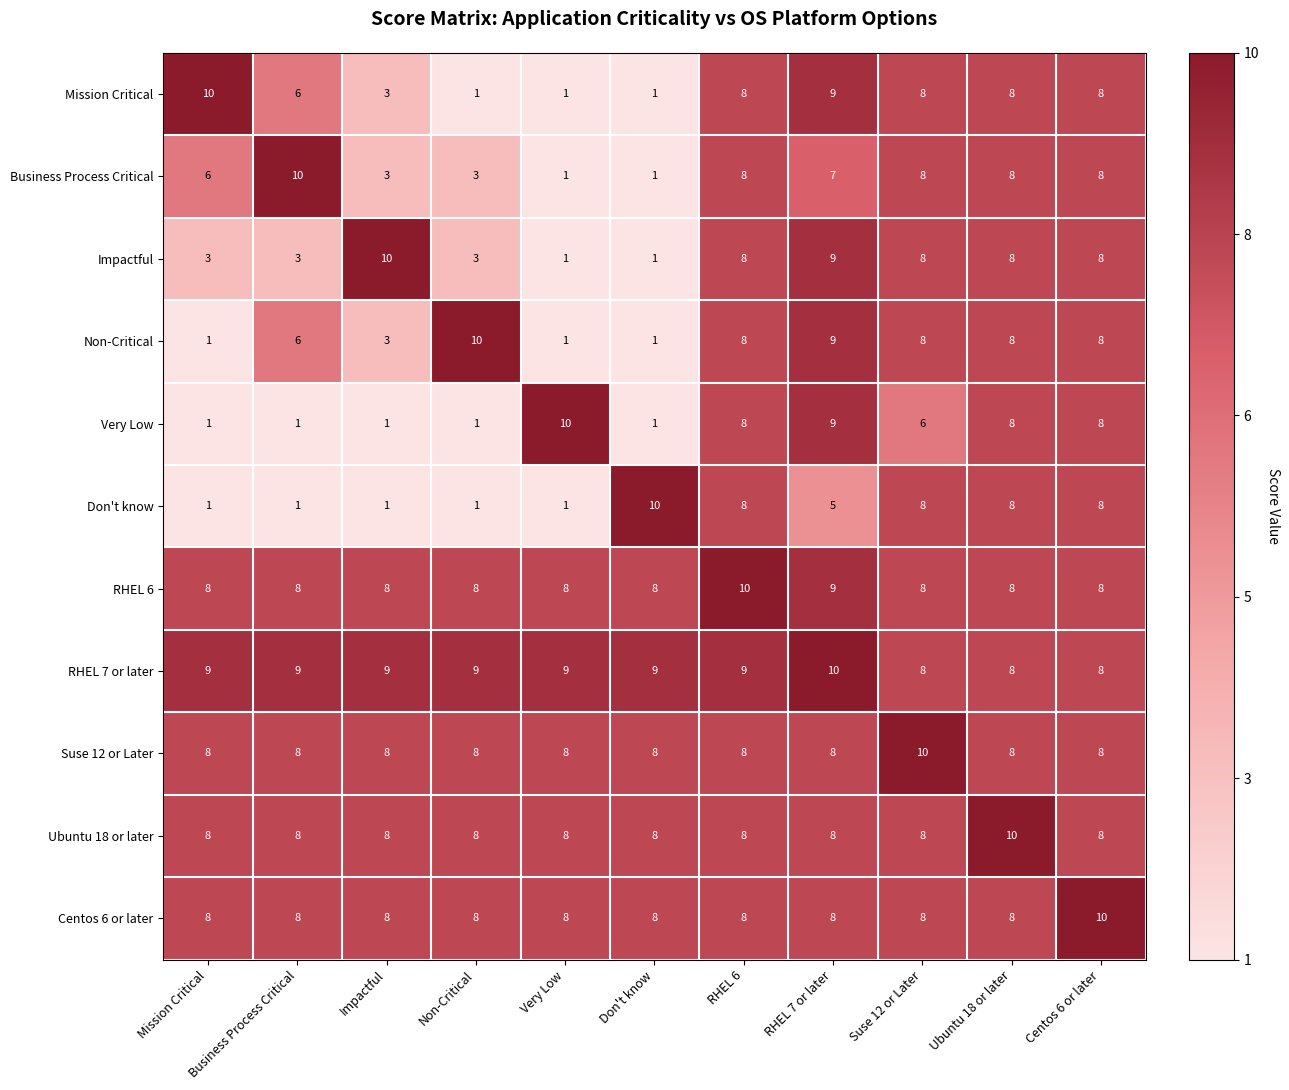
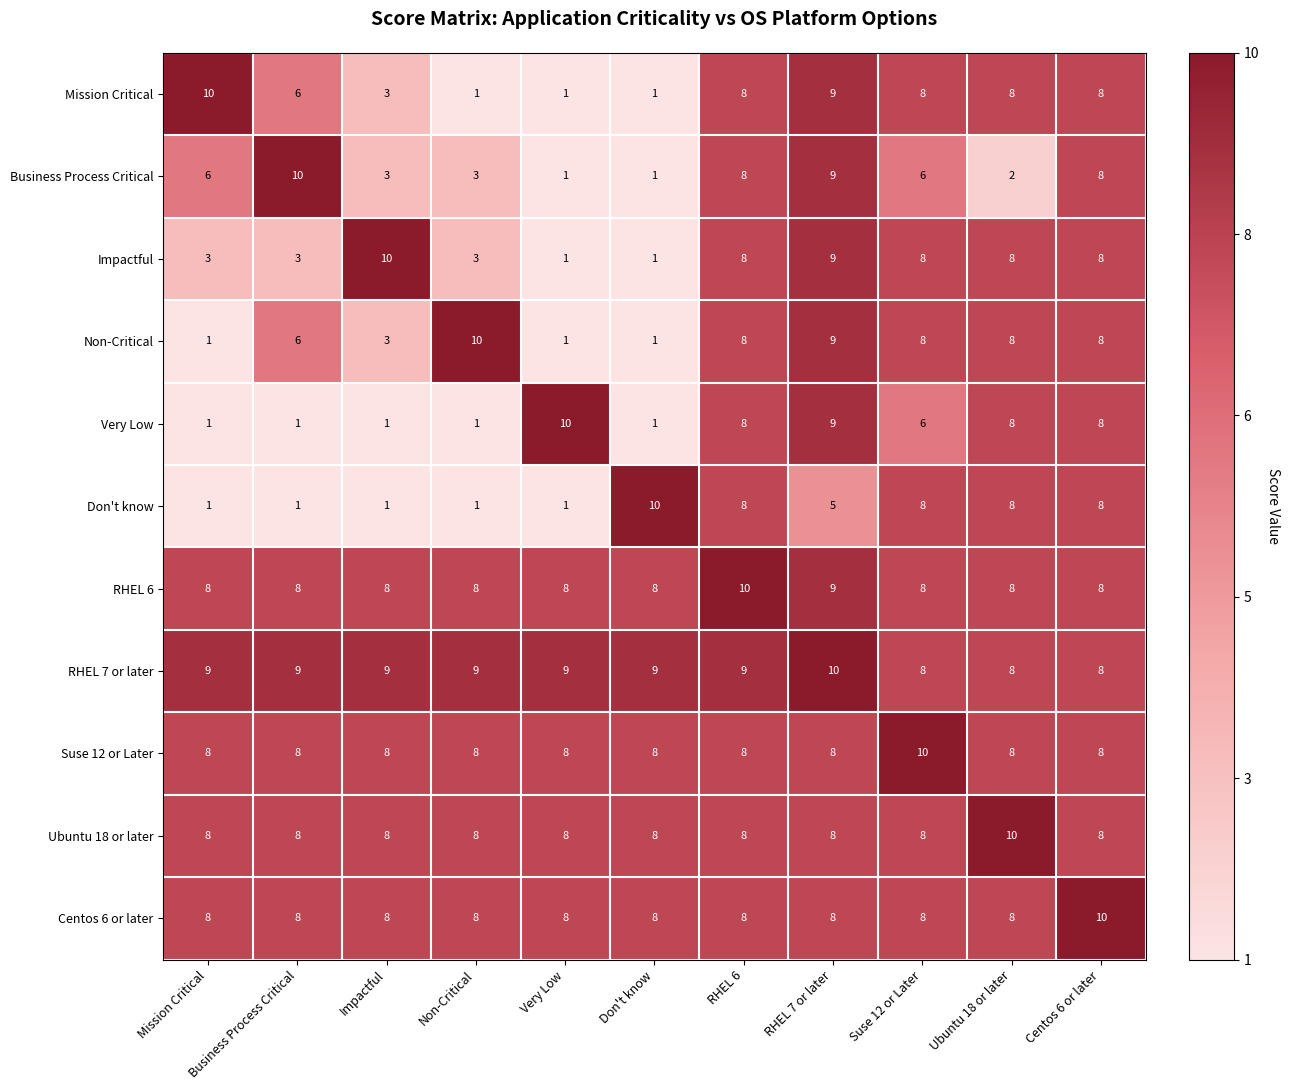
Business Process Critical, RHEL 7 or later: 7 -> 9
Business Process Critical, Suse 12 or Later: 8 -> 6
Business Process Critical, Ubuntu 18 or later: 8 -> 2
